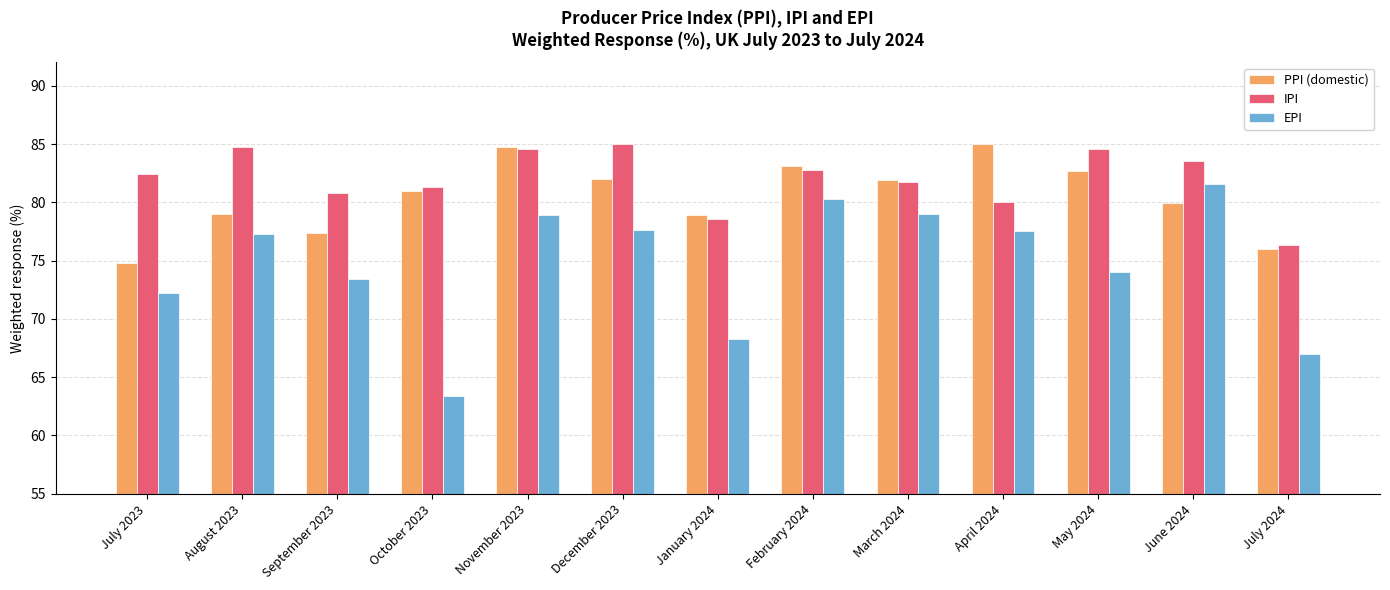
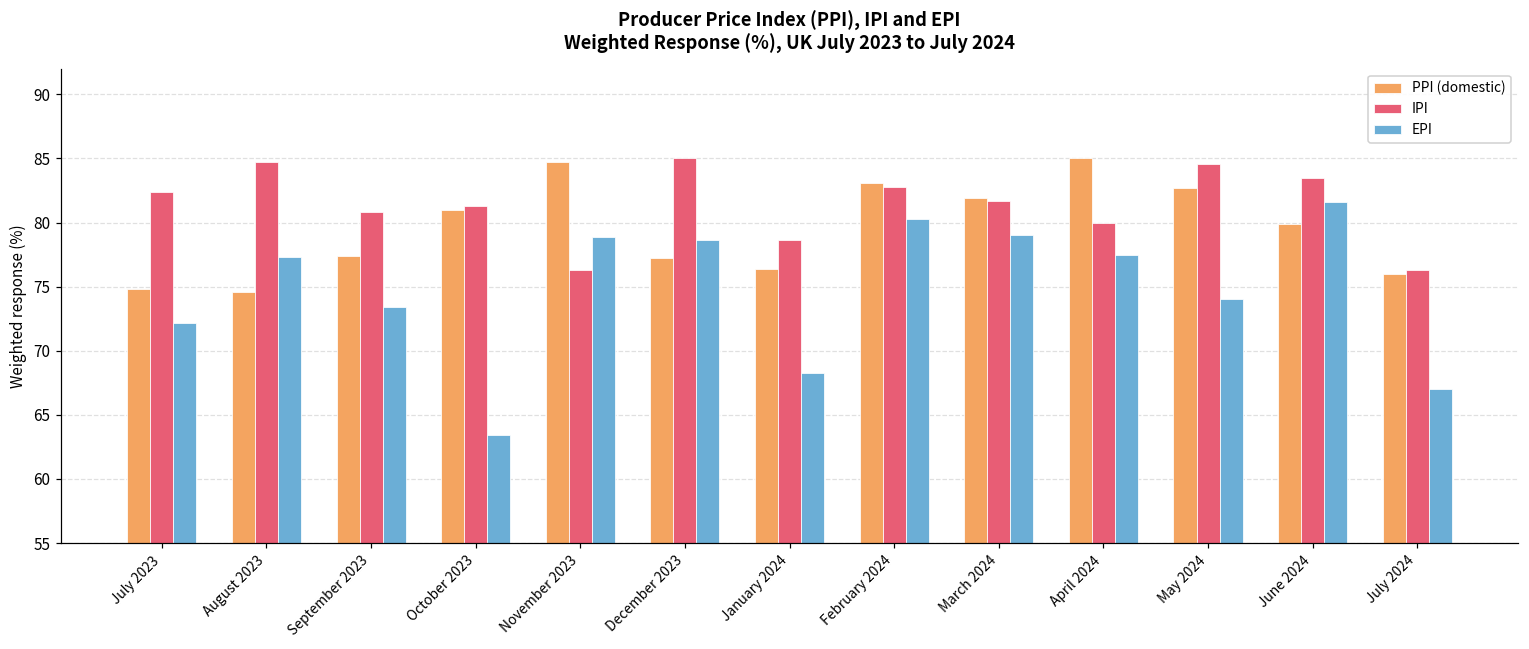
PPI (domestic), August 2023: 79.0 -> 74.6
IPI, November 2023: 84.6 -> 76.3
PPI (domestic), December 2023: 82.0 -> 77.2
EPI, December 2023: 77.6 -> 78.6
PPI (domestic), January 2024: 78.9 -> 76.4
